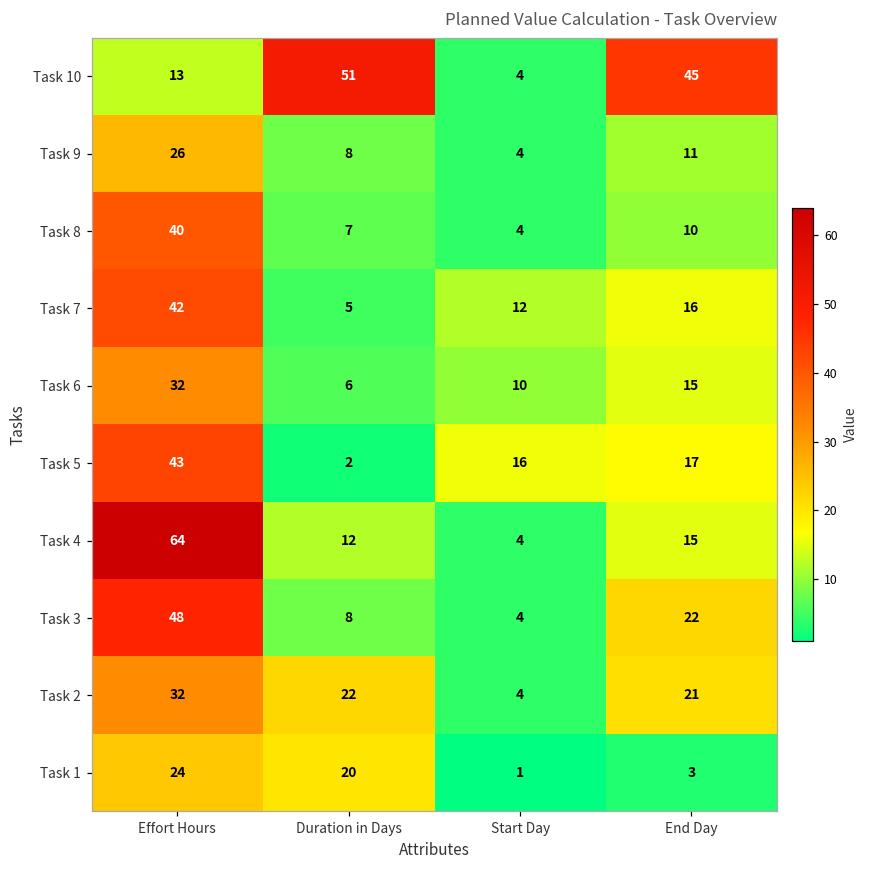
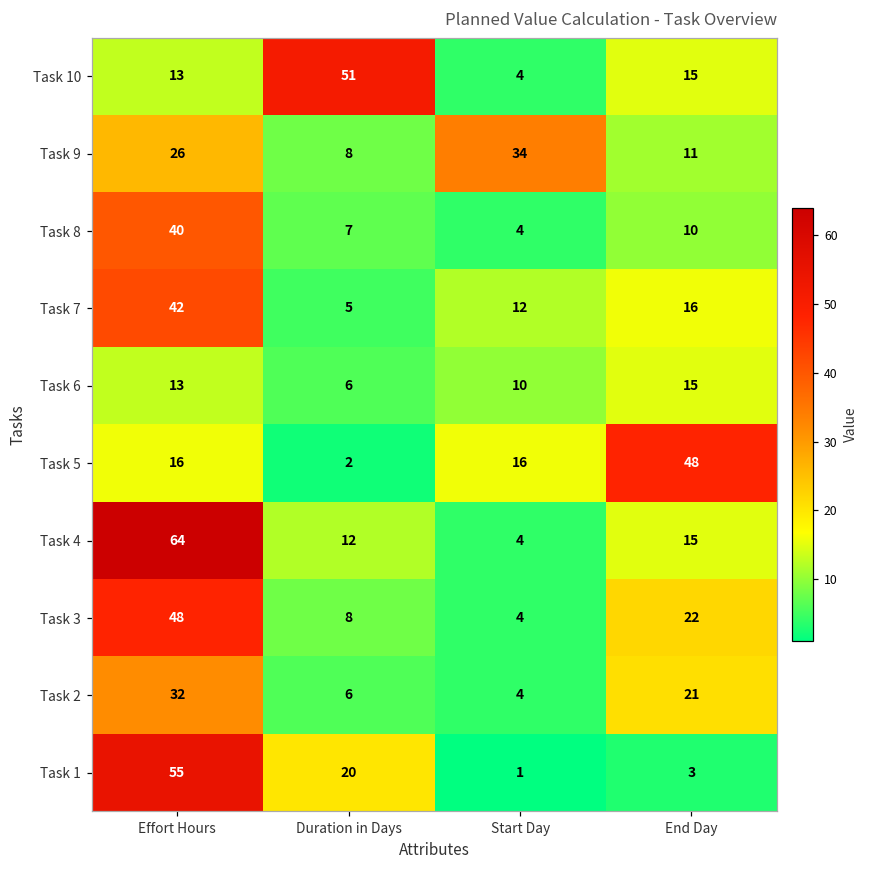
Task 10, End Day: 45 -> 15
Task 9, Start Day: 4 -> 34
Task 6, Effort Hours: 32 -> 13
Task 5, Effort Hours: 43 -> 16
Task 5, End Day: 17 -> 48
Task 2, Duration in Days: 22 -> 6
Task 1, Effort Hours: 24 -> 55
